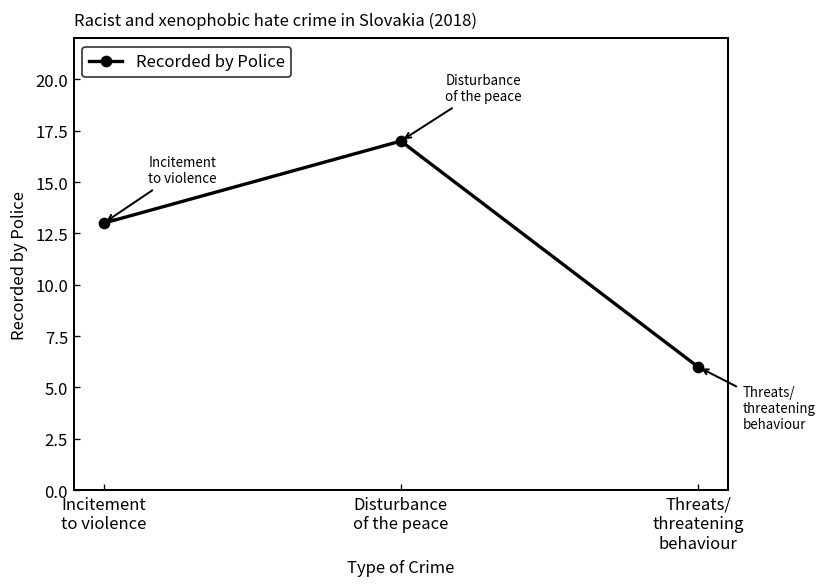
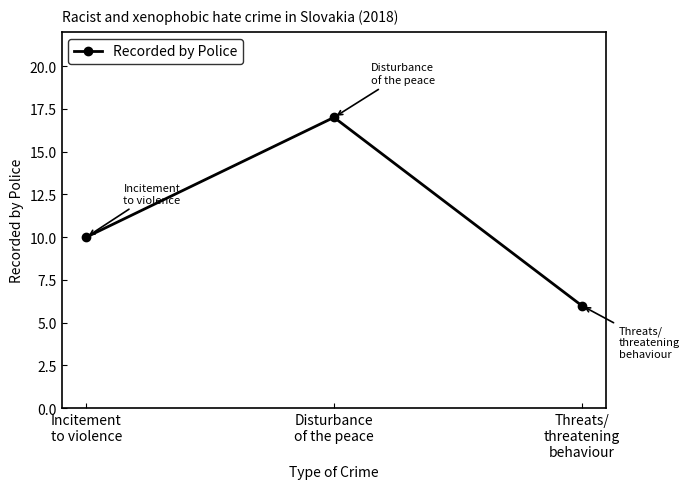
Incitement to violence: 13 -> 10
